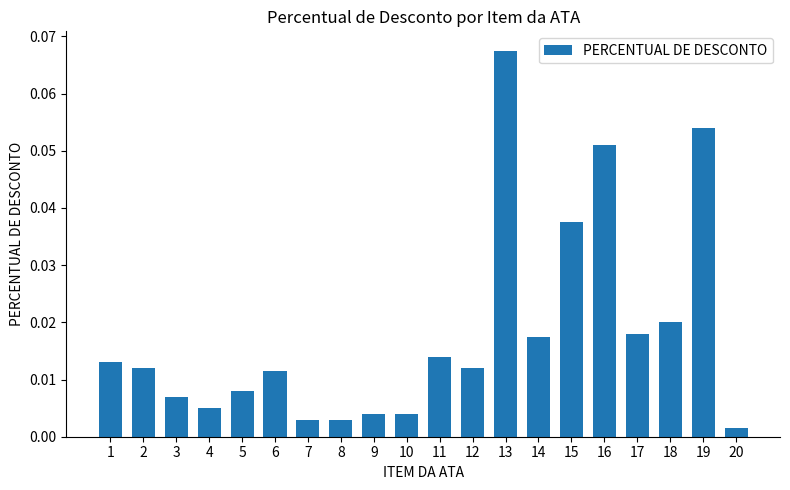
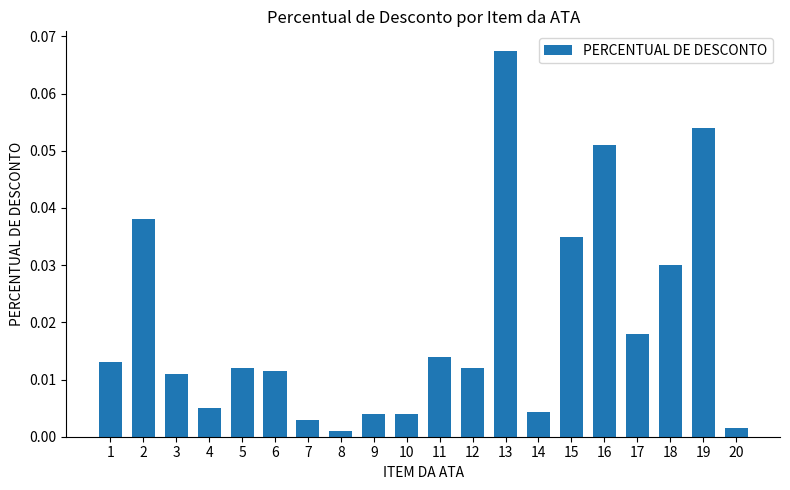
2: 0.012 -> 0.038
3: 0.007 -> 0.011
5: 0.008 -> 0.012
8: 0.003 -> 0.001
14: 0.018 -> 0.004
15: 0.038 -> 0.035
18: 0.02 -> 0.03
